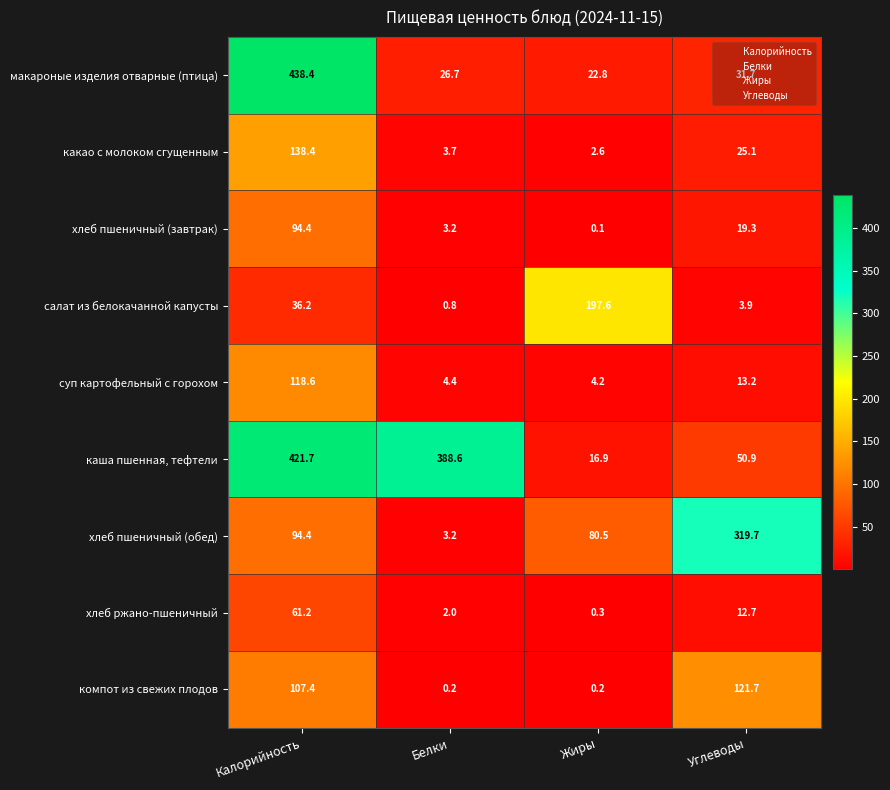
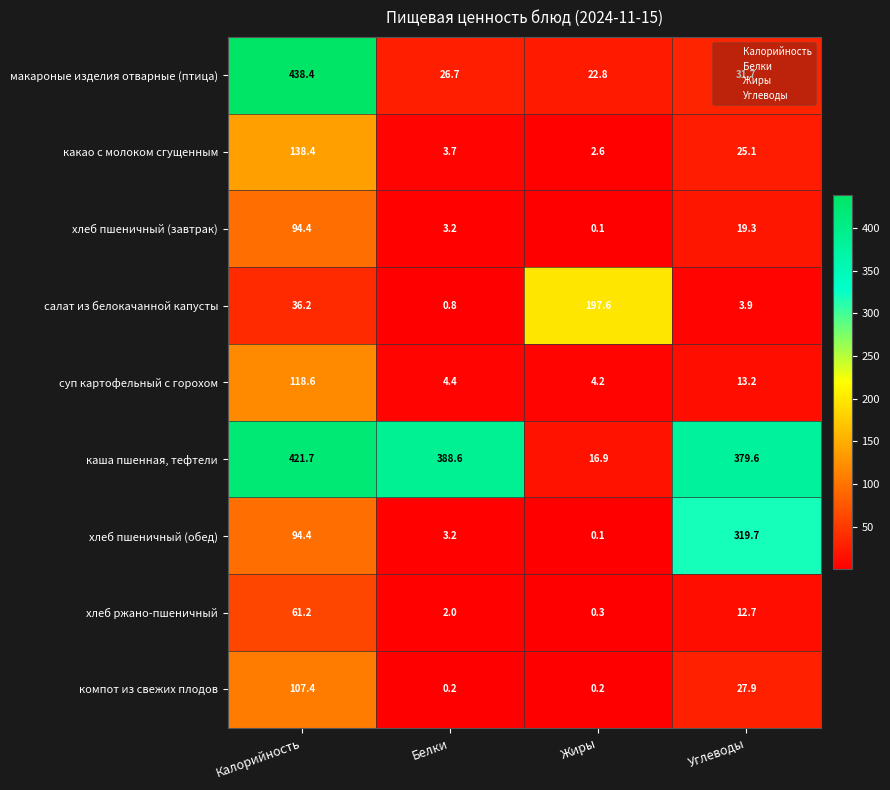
каша пшенная, тефтели, Углеводы: 50.9 -> 379.6
хлеб пшеничный (обед), Жиры: 80.5 -> 0.1
компот из свежих плодов, Углеводы: 121.7 -> 27.9
